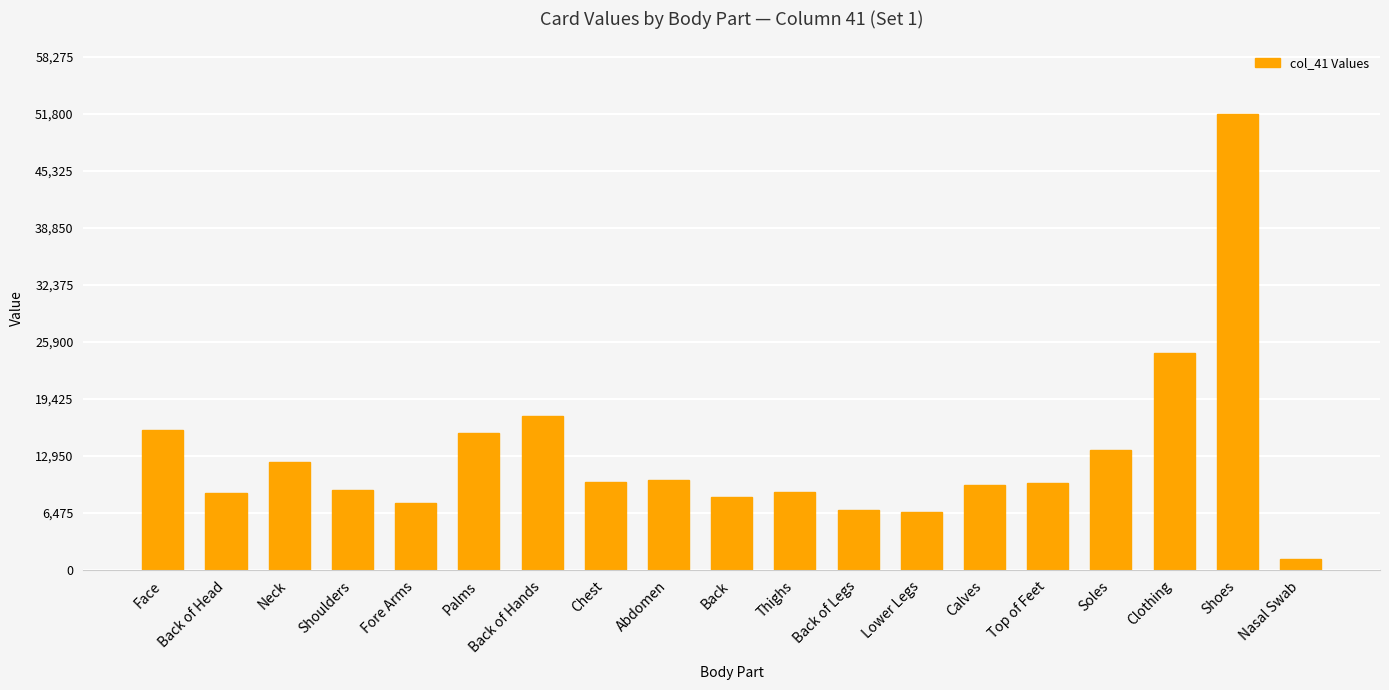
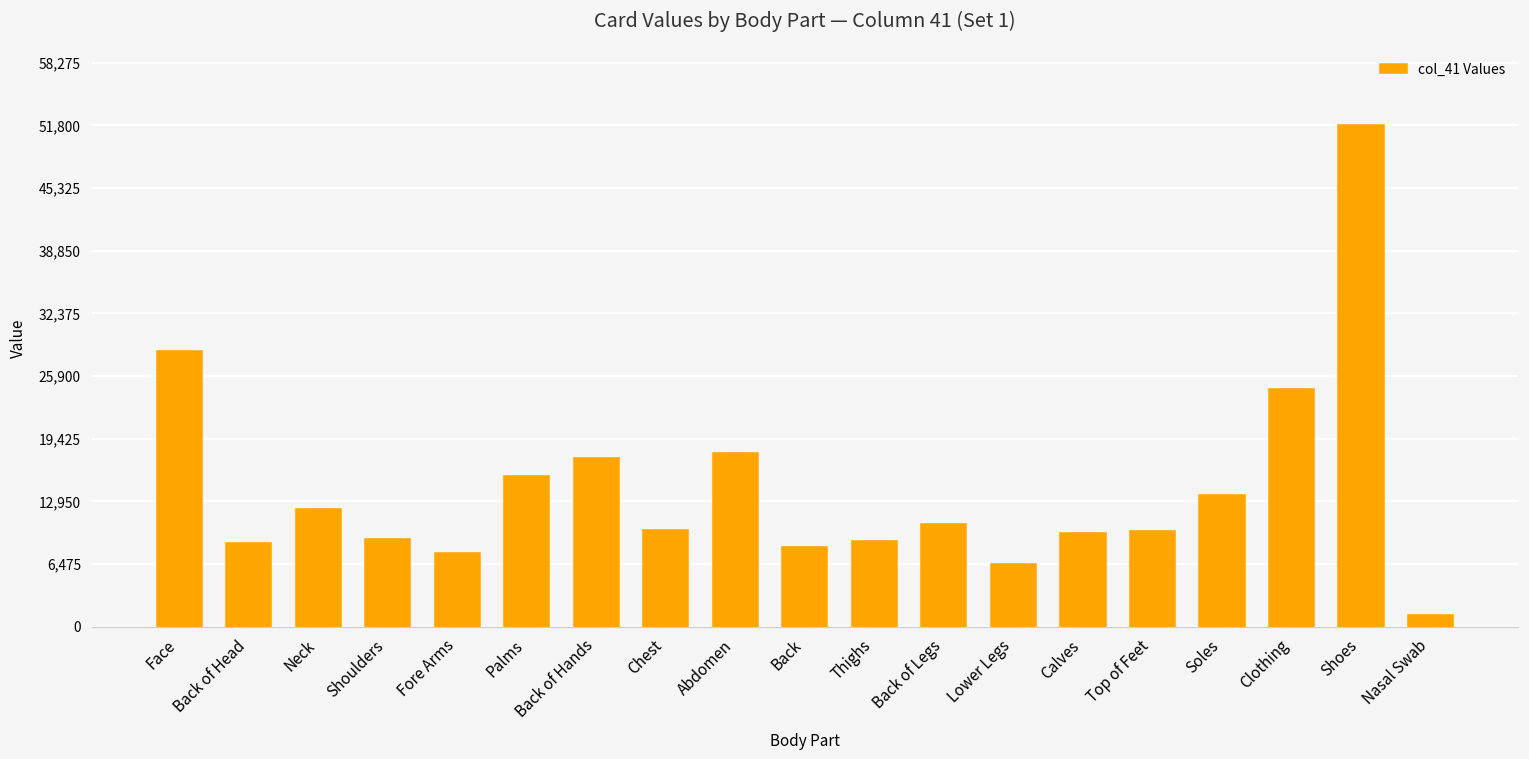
Face: 16,000 -> 29,000
Abdomen: 10,000 -> 18,000
Back of Legs: 7,000 -> 11,000
